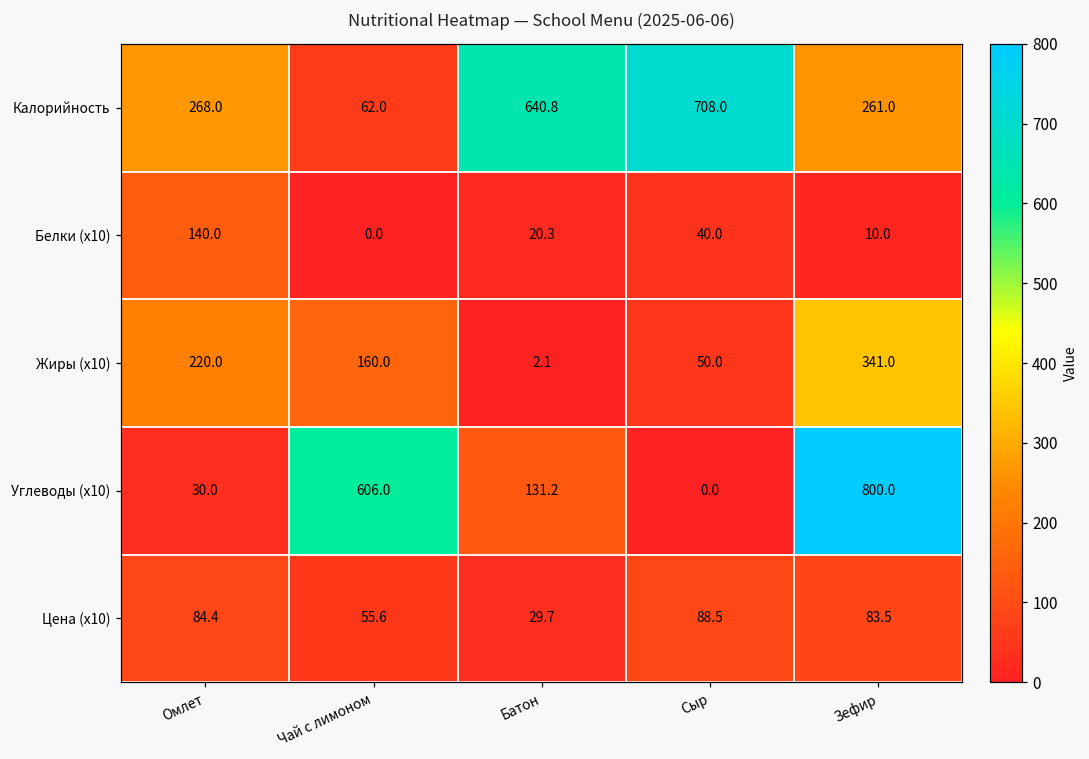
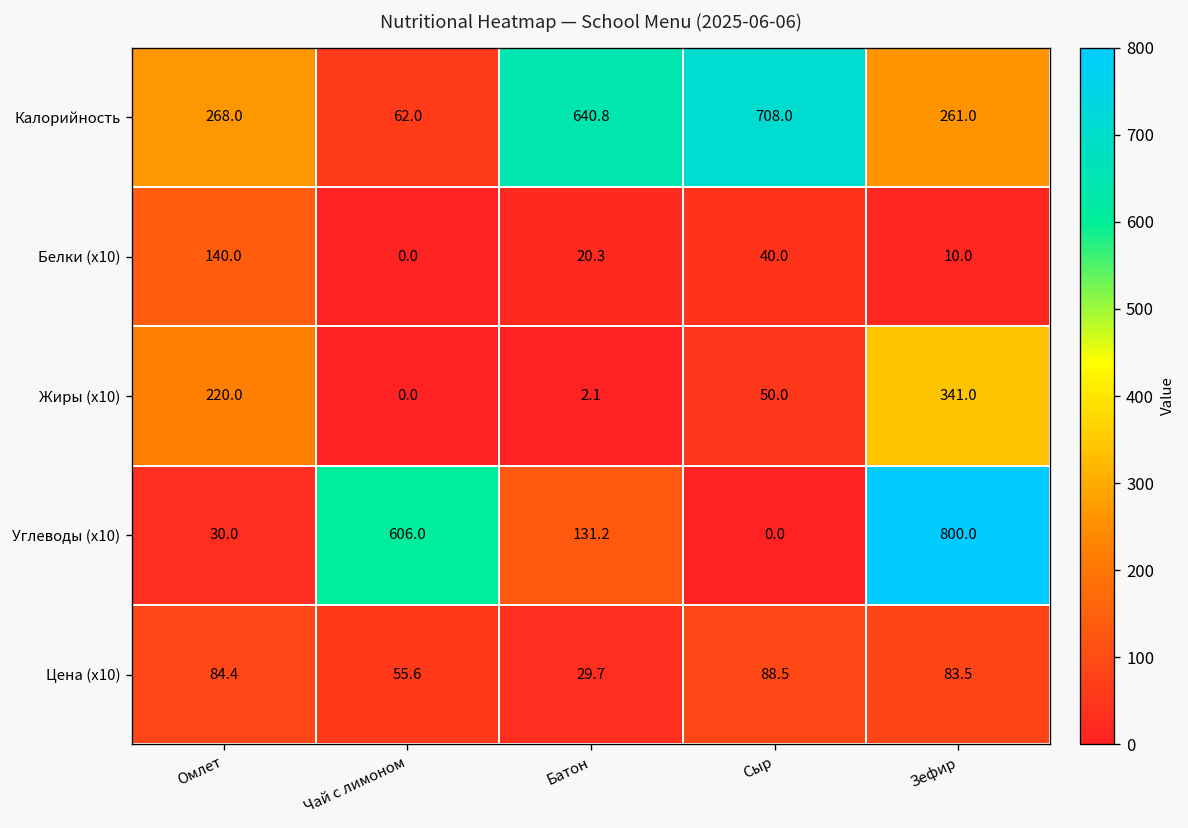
Жиры (x10), Чай с лимоном: 160.0 -> 0.0
